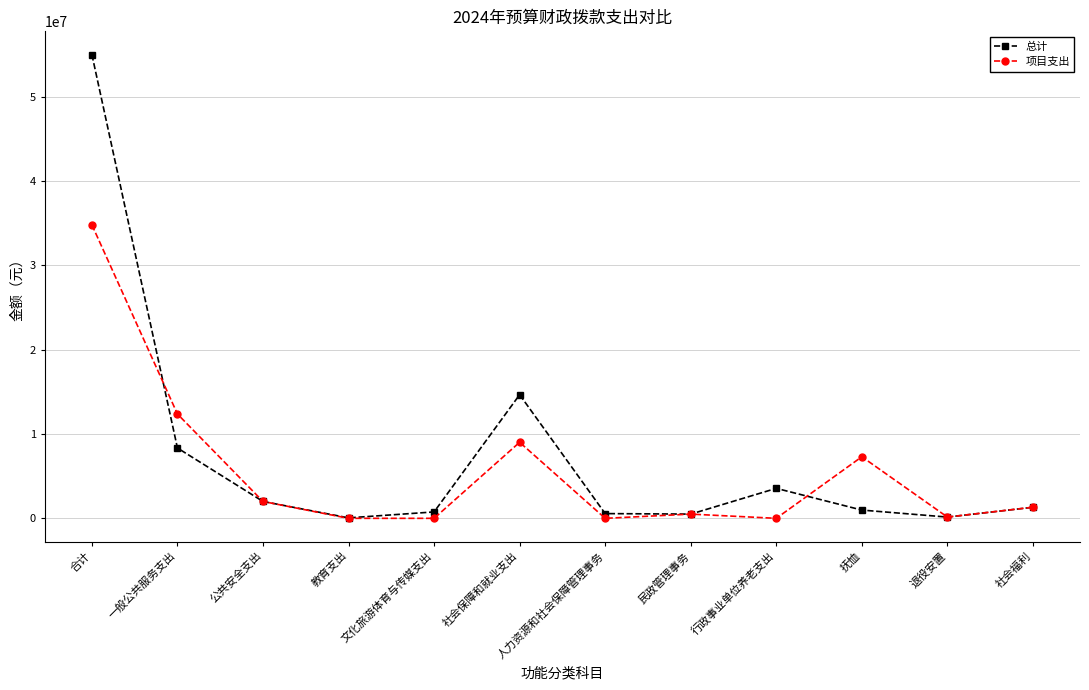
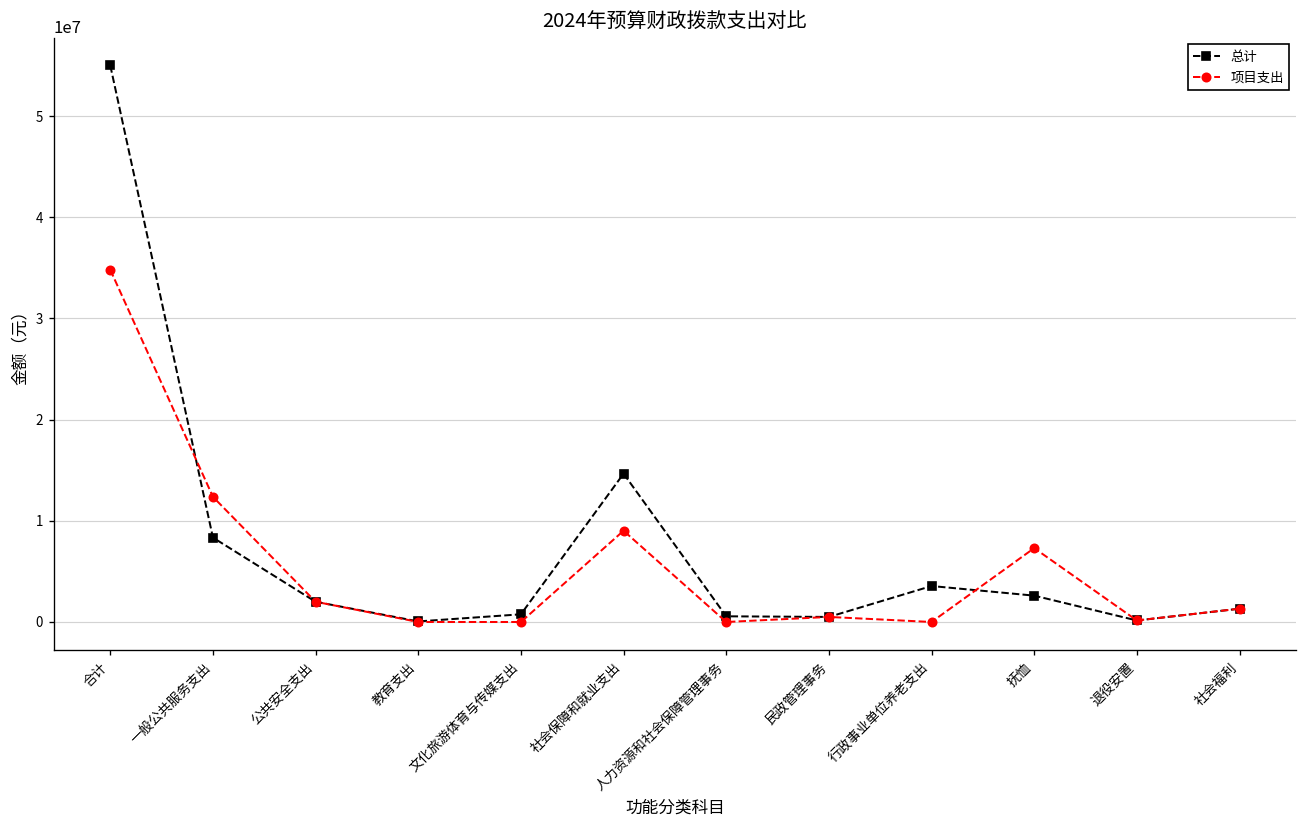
总计, 抚恤: 1000000 -> 3000000
